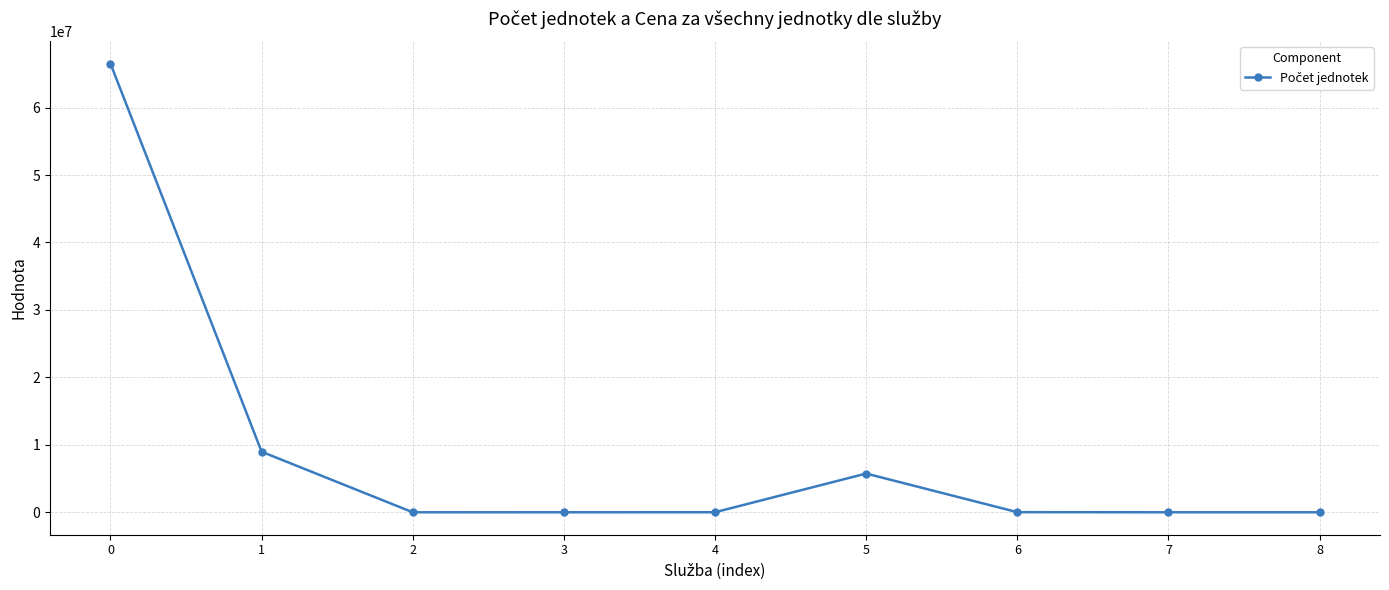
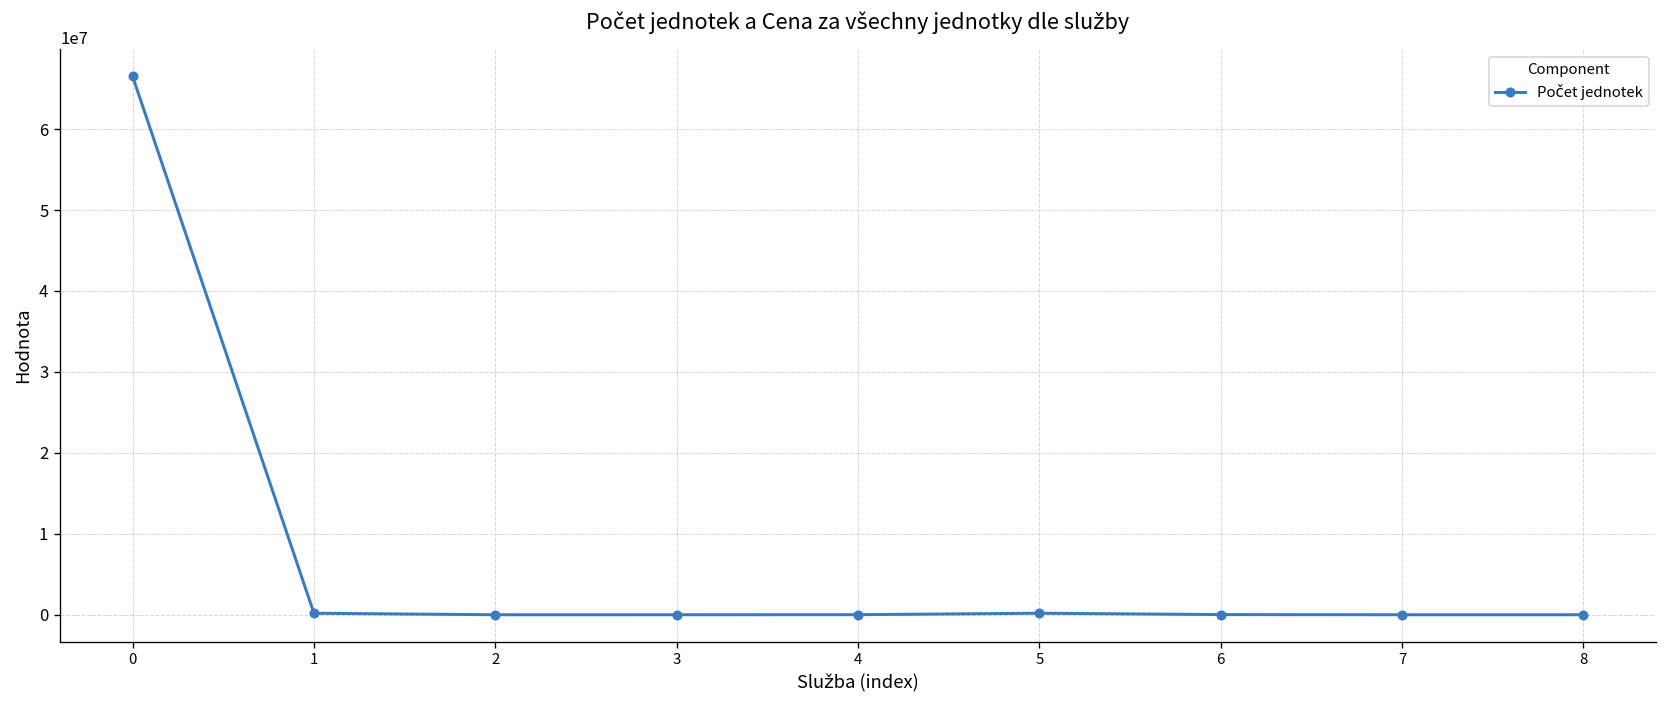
1: 9000000 -> 0
5: 6000000 -> 0
